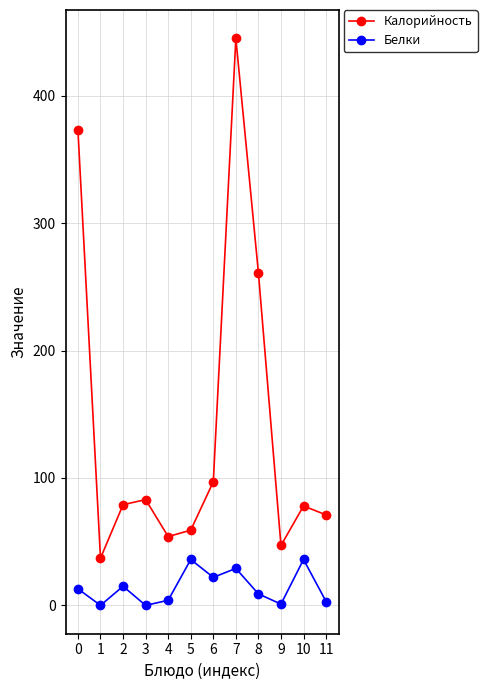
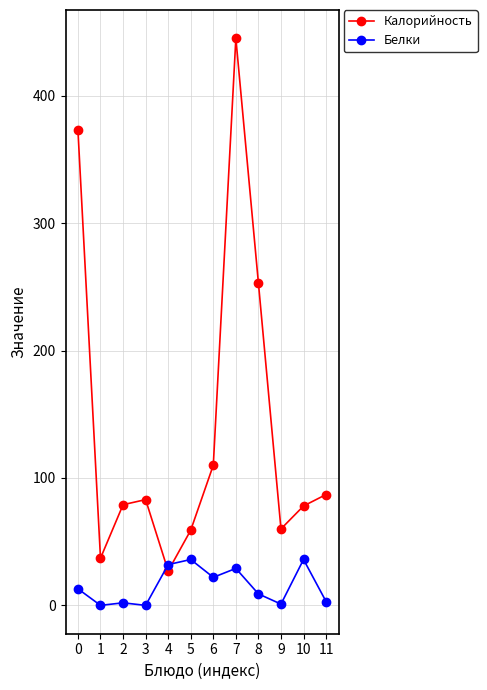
Белки, 2: 15 -> 2
Калорийность, 4: 54 -> 27
Белки, 4: 4 -> 32
Калорийность, 6: 97 -> 110
Калорийность, 8: 261 -> 253
Калорийность, 9: 47 -> 60
Калорийность, 11: 71 -> 87
